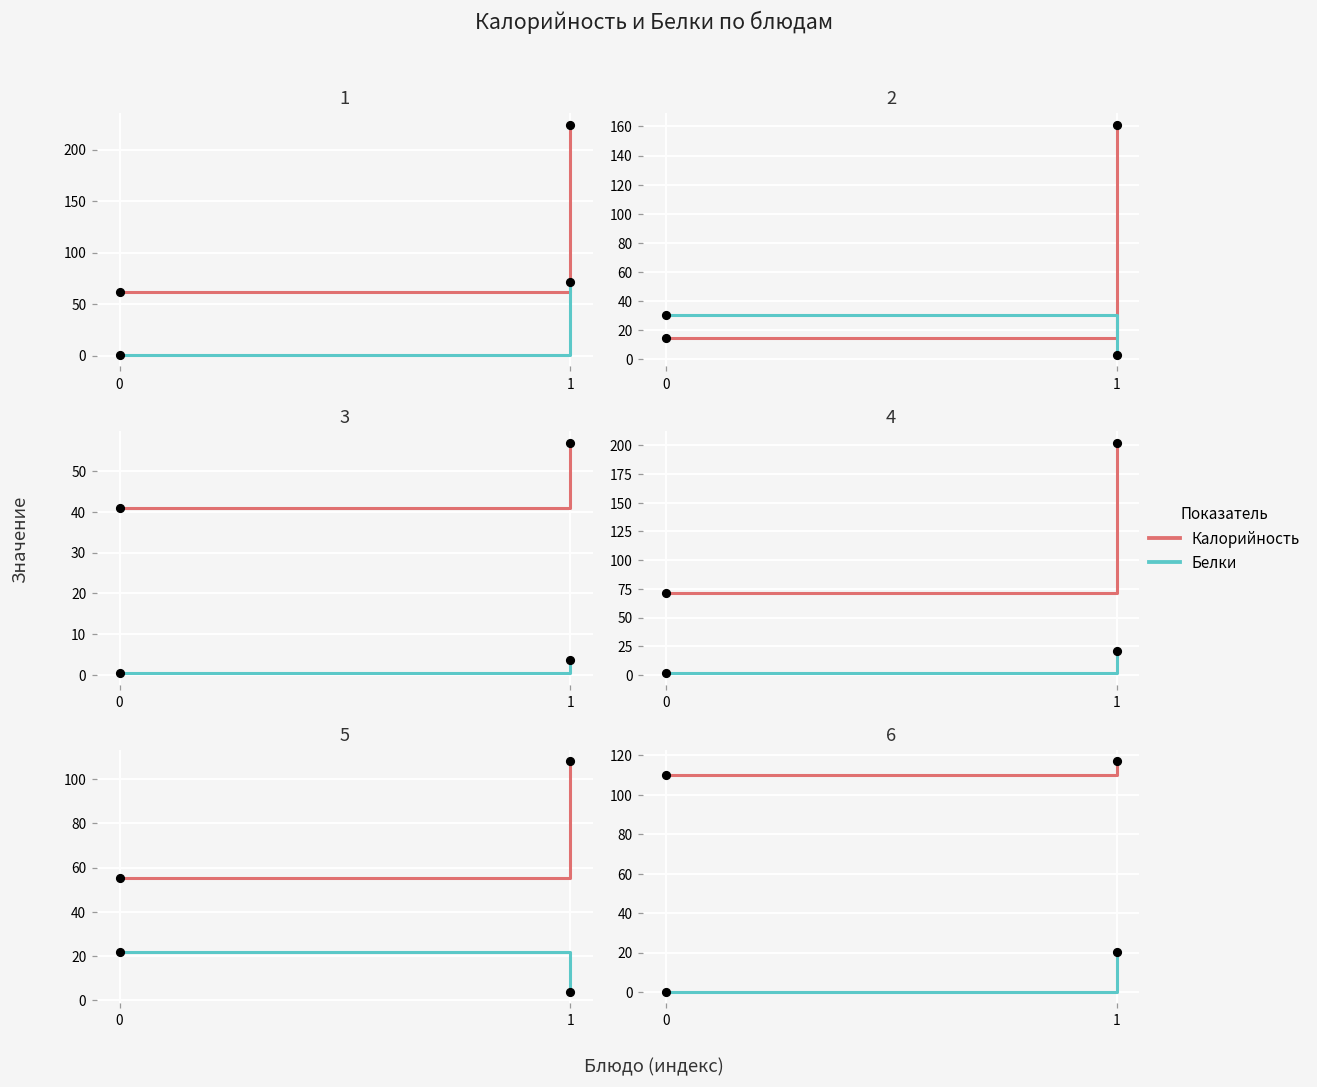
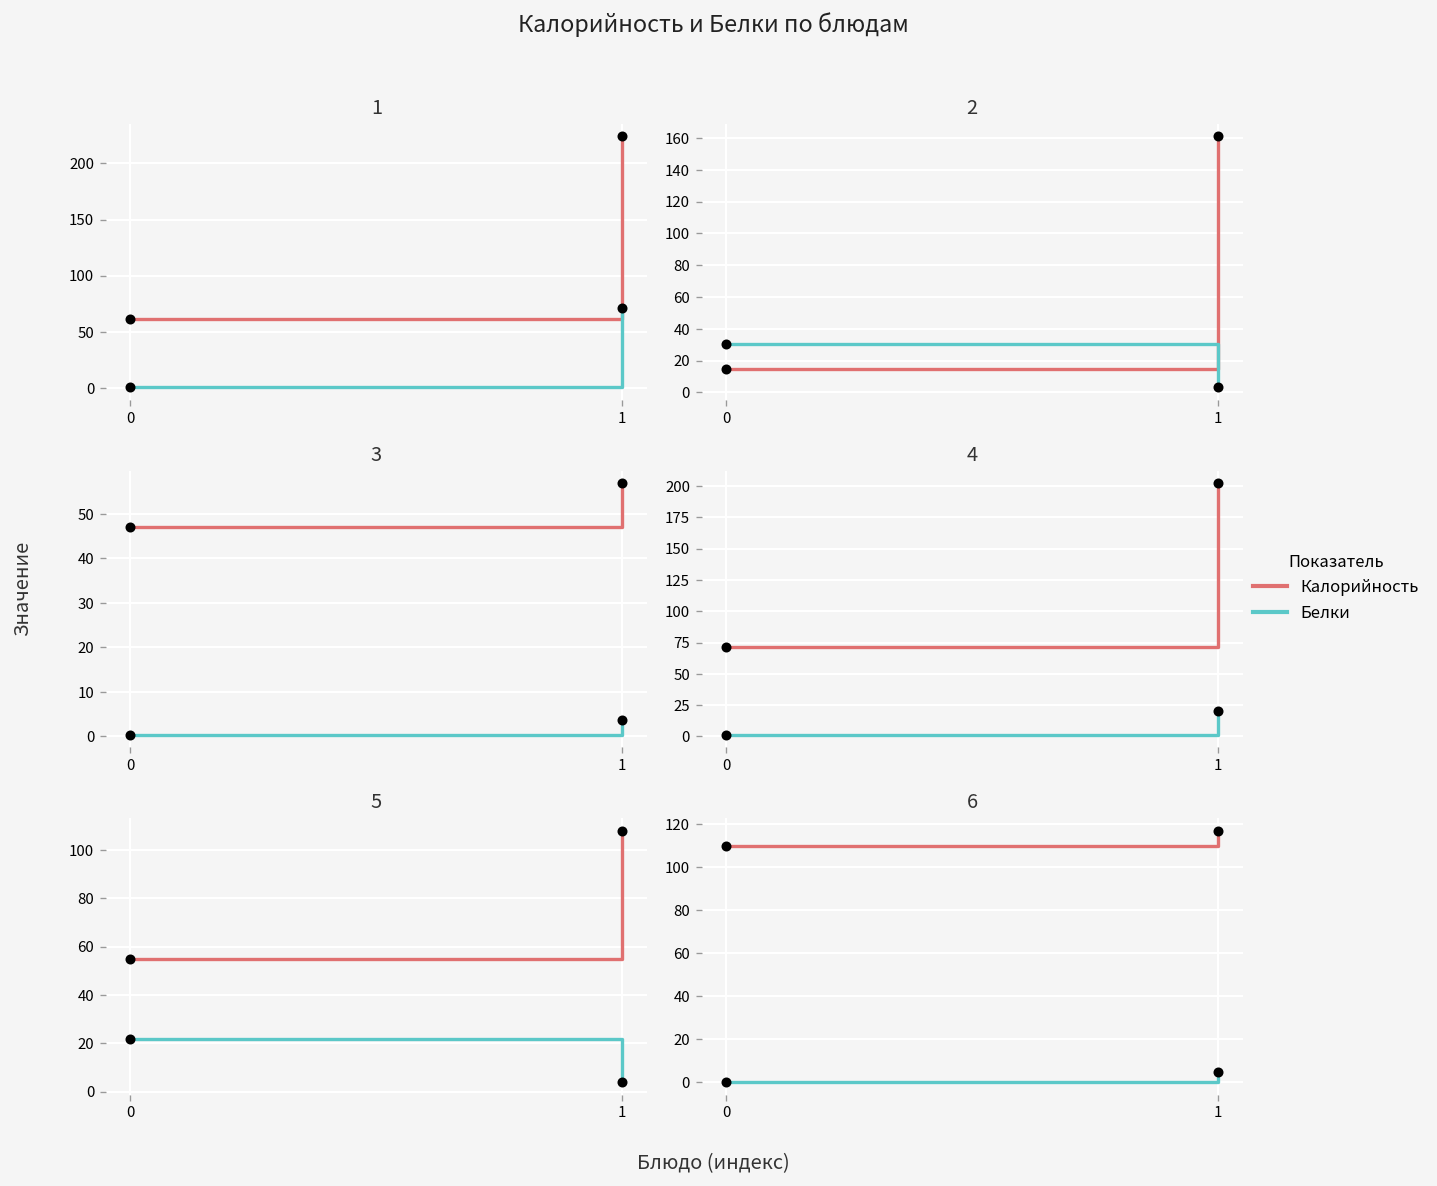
3, Калорийность, 0: 41 -> 47
6, Белки, 1: 20 -> 5
